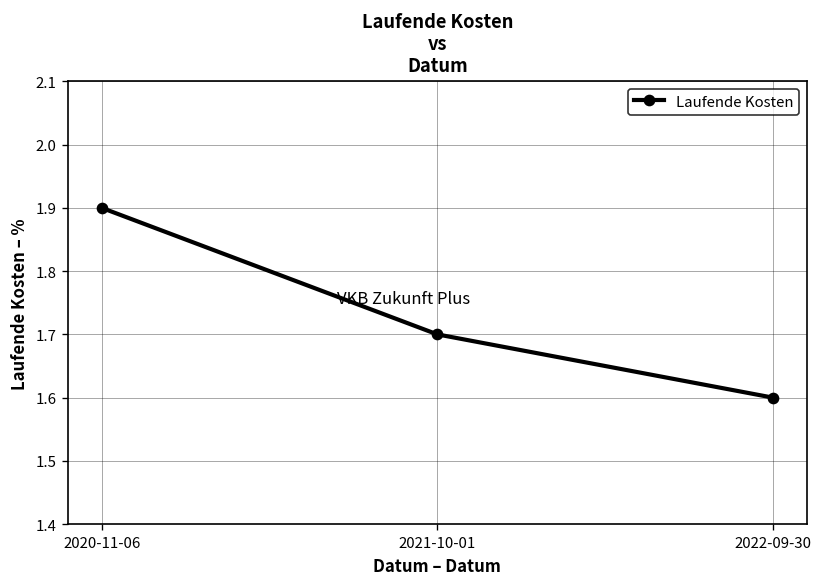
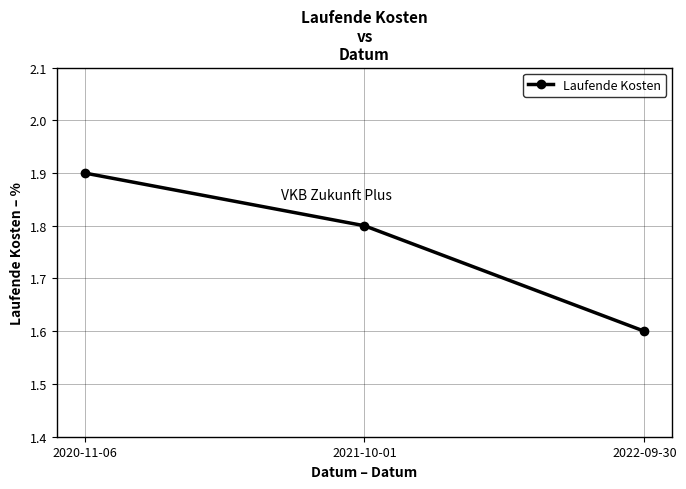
2021-10-01: 1.7 -> 1.8
